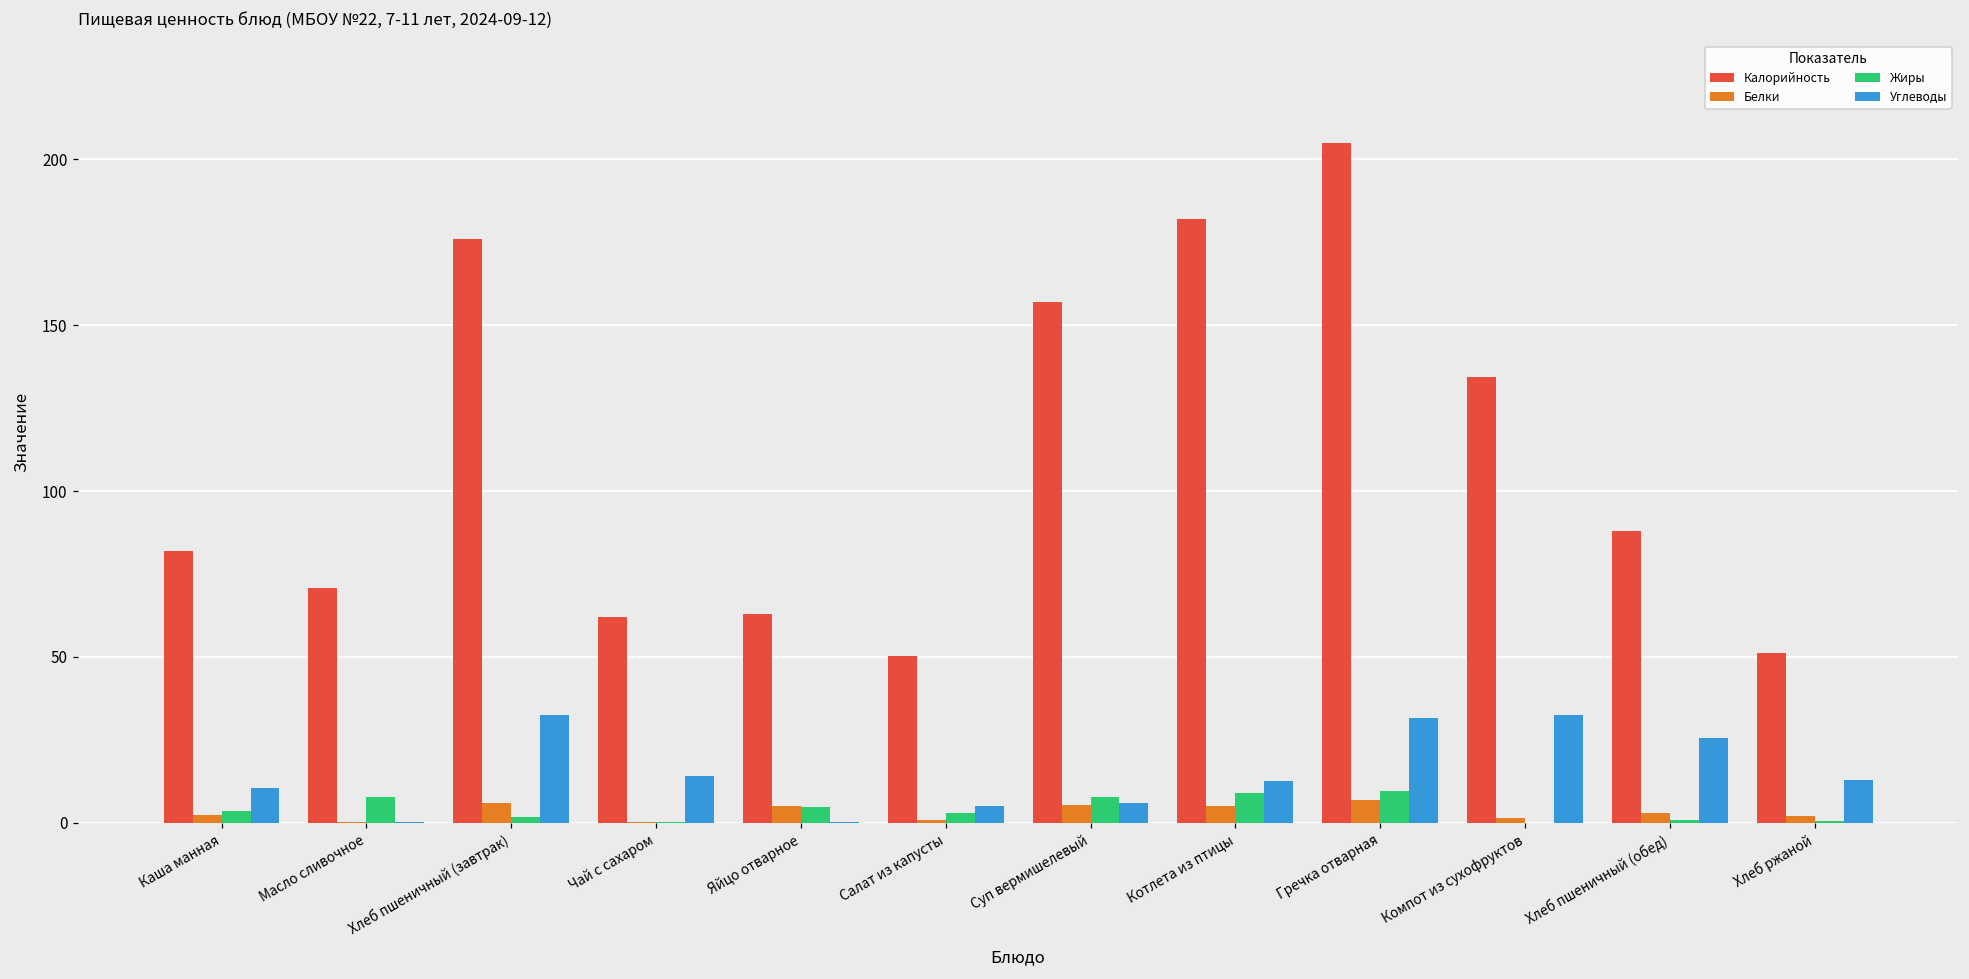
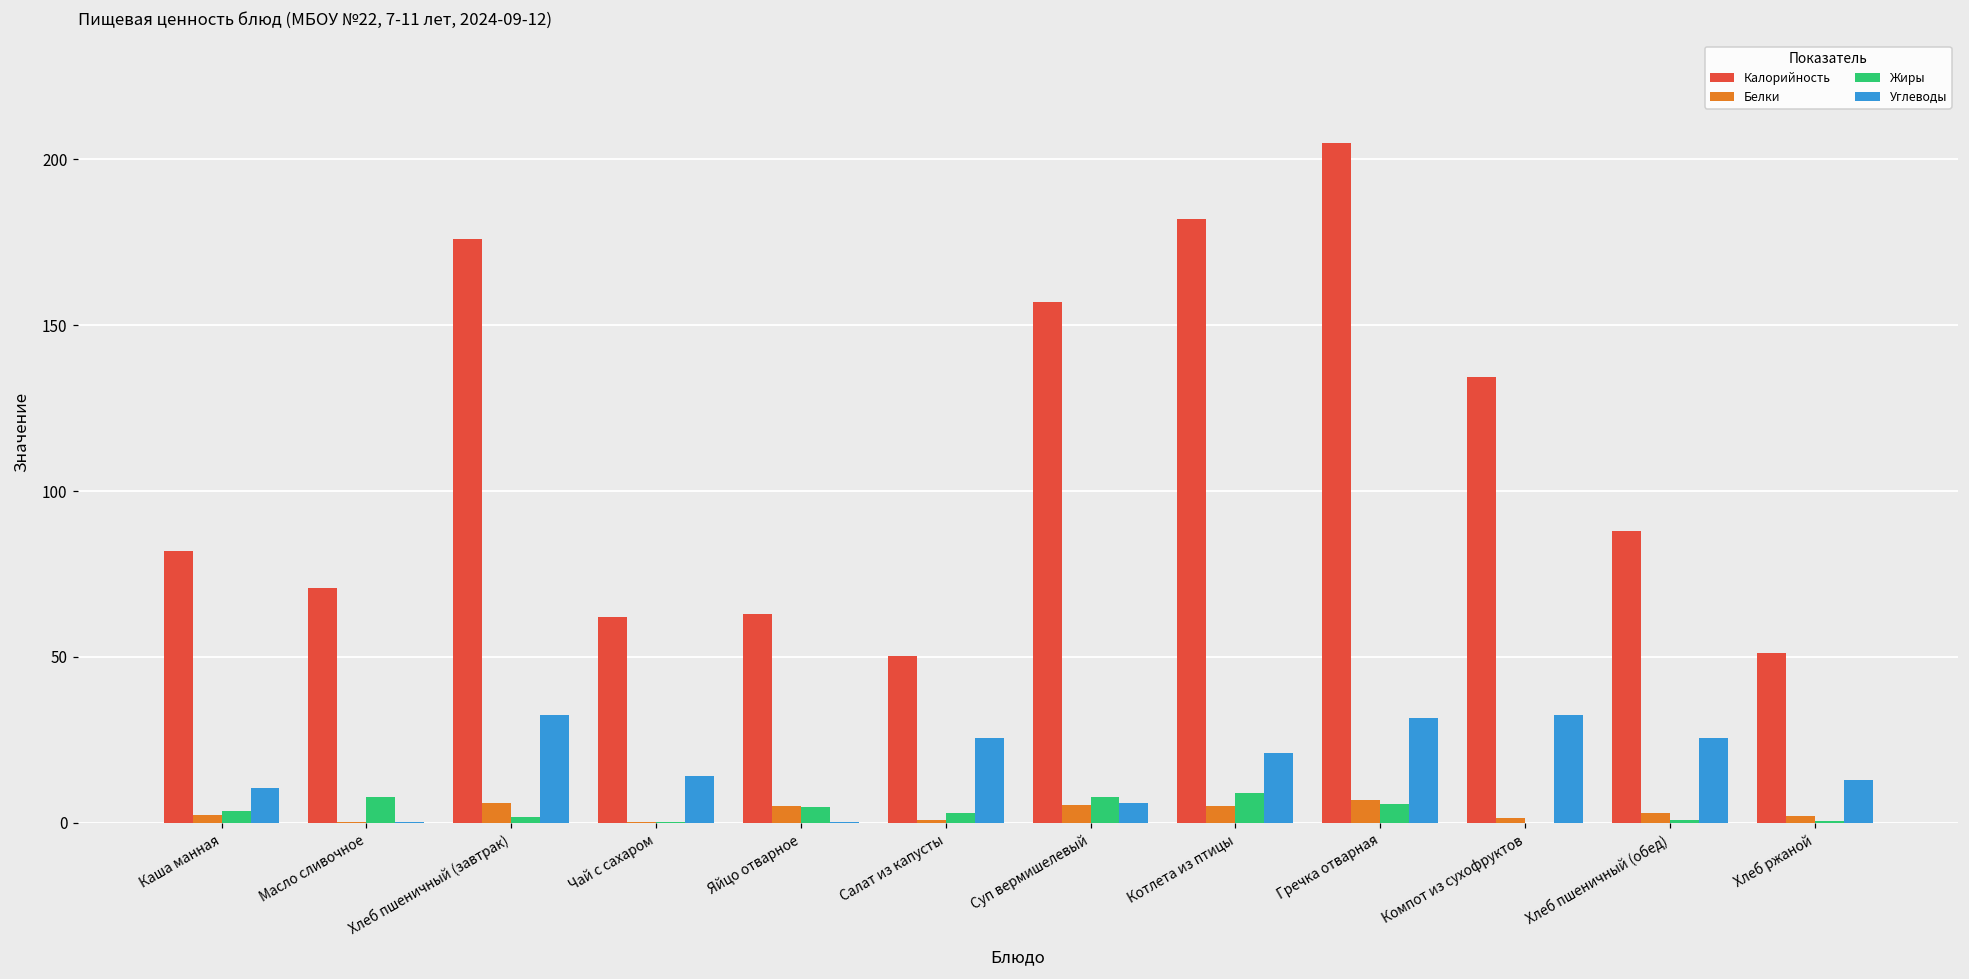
Углеводы, Салат из капусты: 5 -> 25
Углеводы, Котлета из птицы: 13 -> 21
Жиры, Гречка отварная: 9 -> 6
